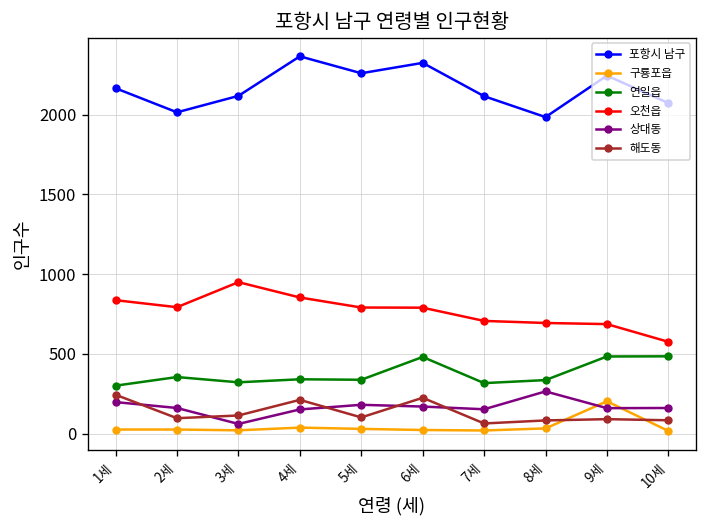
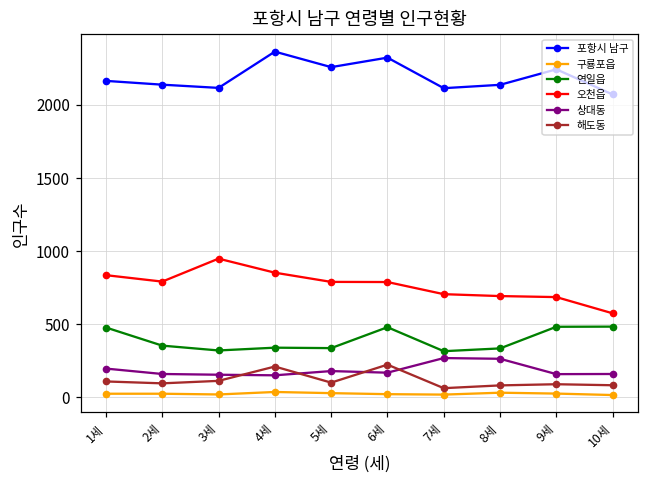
연일읍, 1세: 300 -> 480
해도동, 1세: 240 -> 110
포항시 남구, 2세: 2010 -> 2140
상대동, 3세: 60 -> 160
상대동, 7세: 150 -> 270
포항시 남구, 8세: 1980 -> 2140
구룡포읍, 9세: 200 -> 30
